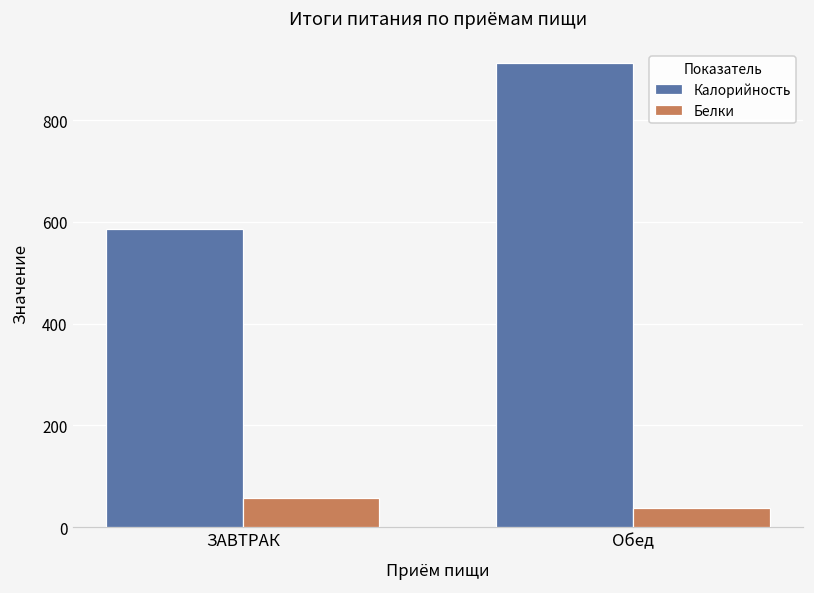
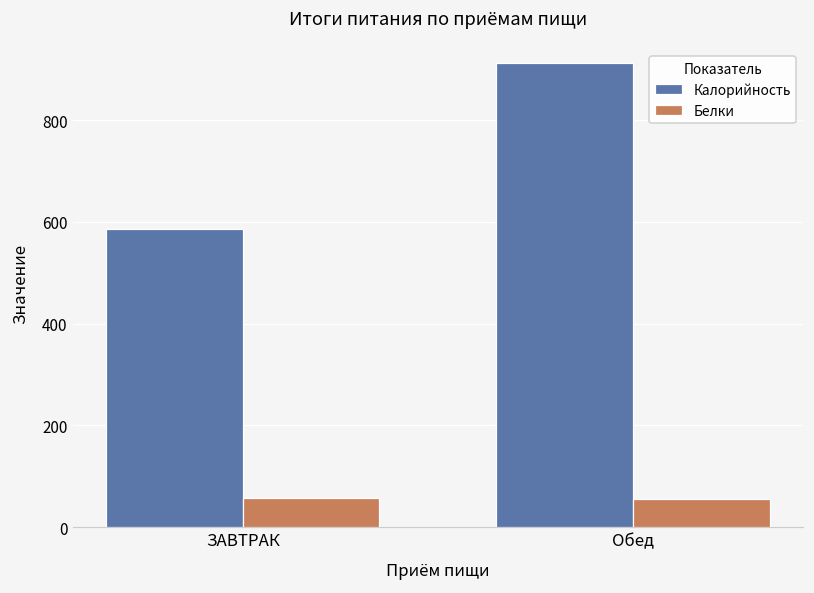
Белки, Обед: 40 -> 60
